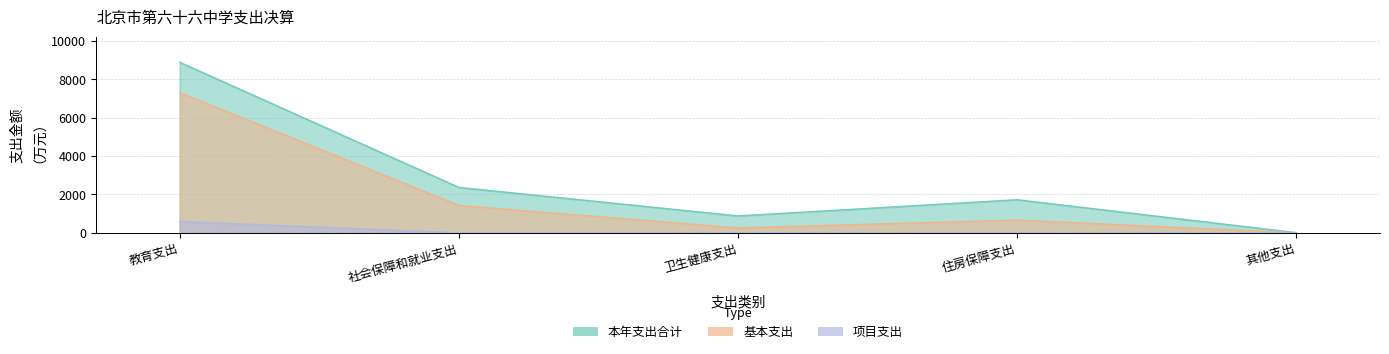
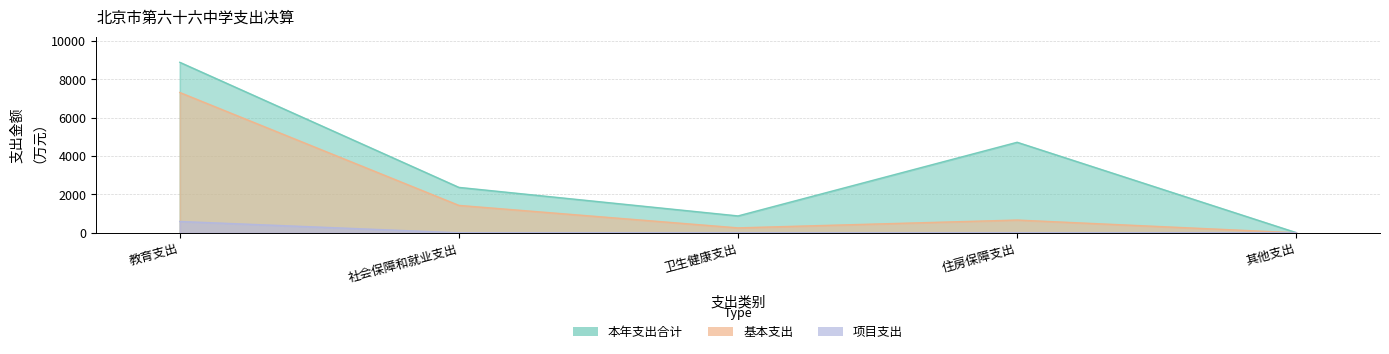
本年支出合计, 住房保障支出: 1700 -> 4700
